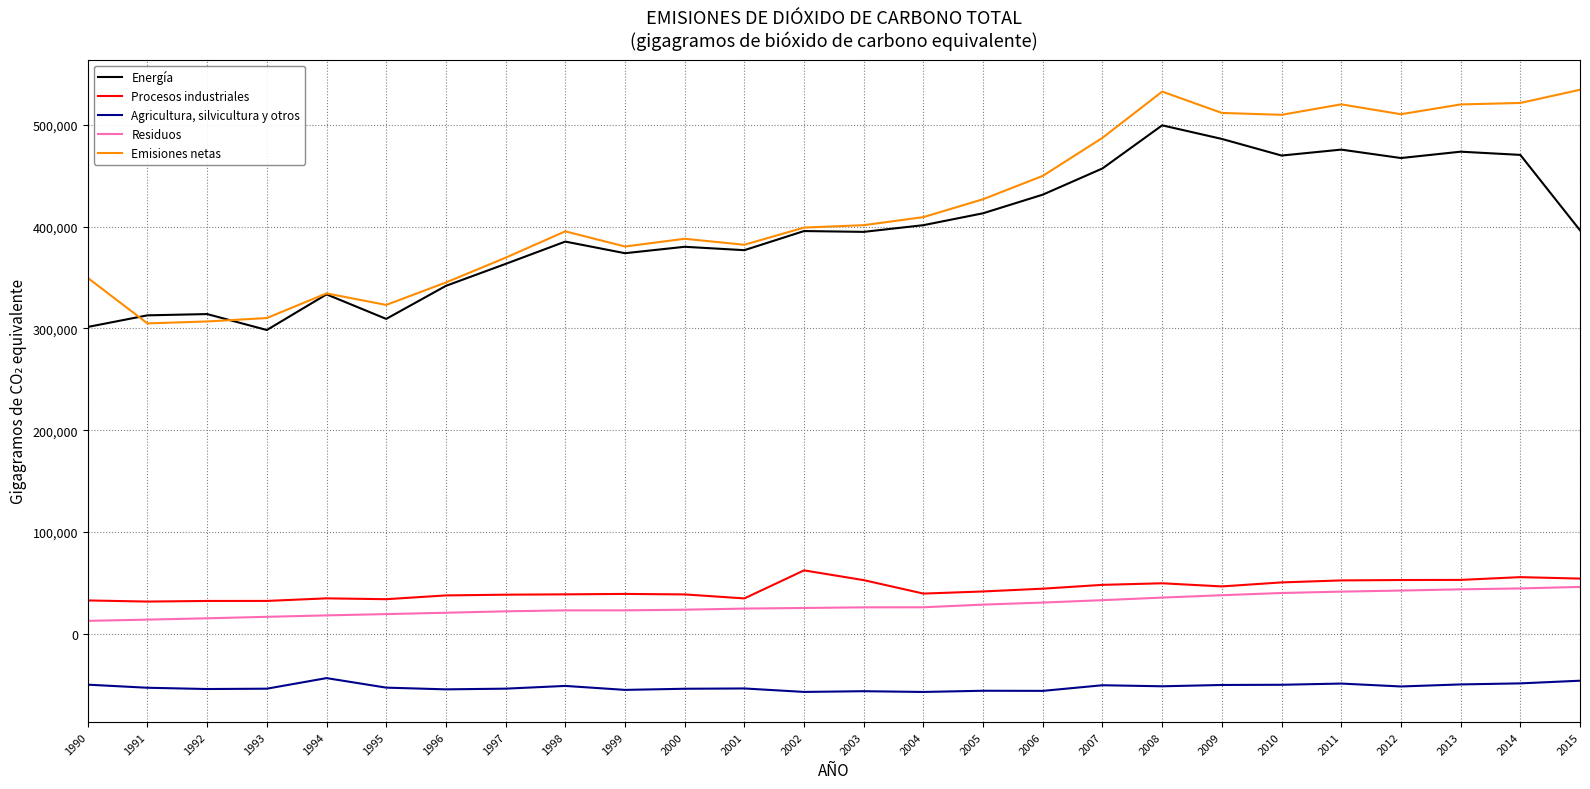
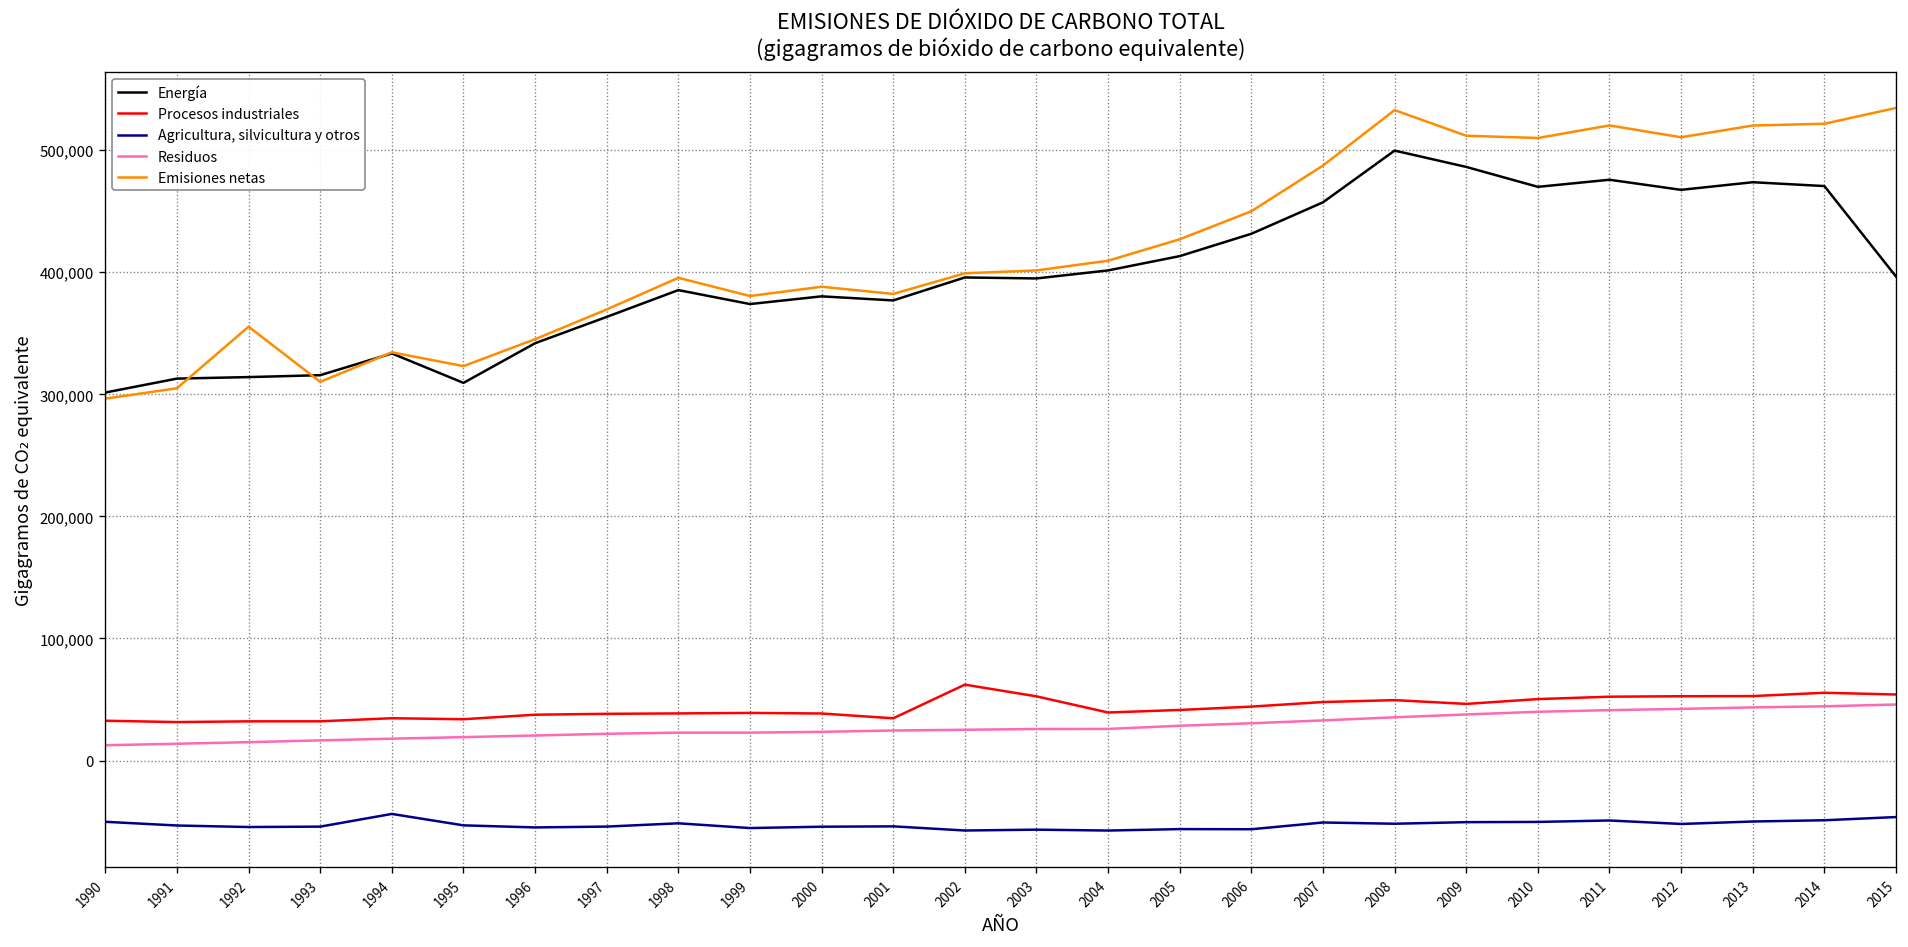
Emisiones netas, 1990: 350,000 -> 296,000
Emisiones netas, 1992: 307,000 -> 355,000
Energía, 1993: 298,000 -> 316,000
